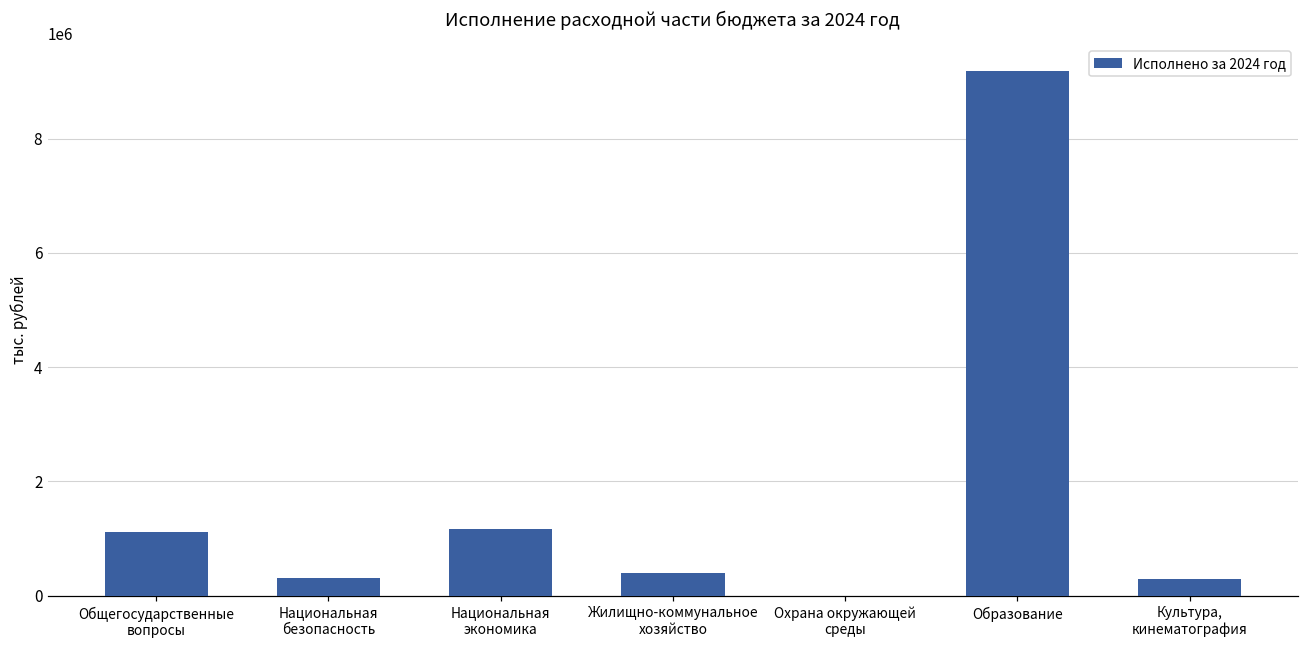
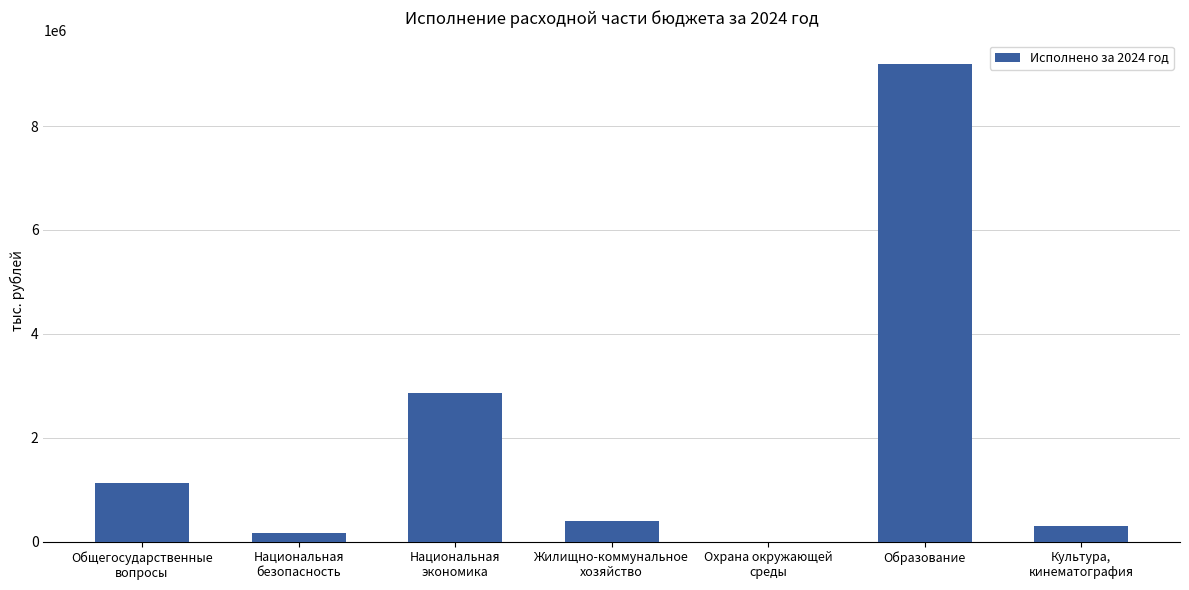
Национальная безопасность: 300000 -> 200000
Национальная экономика: 1200000 -> 2900000
